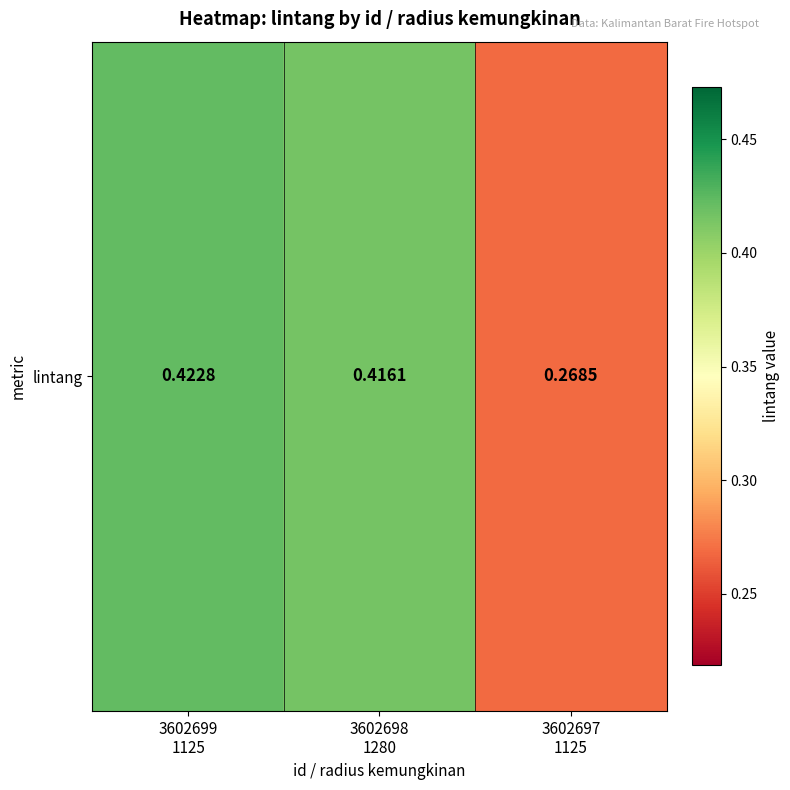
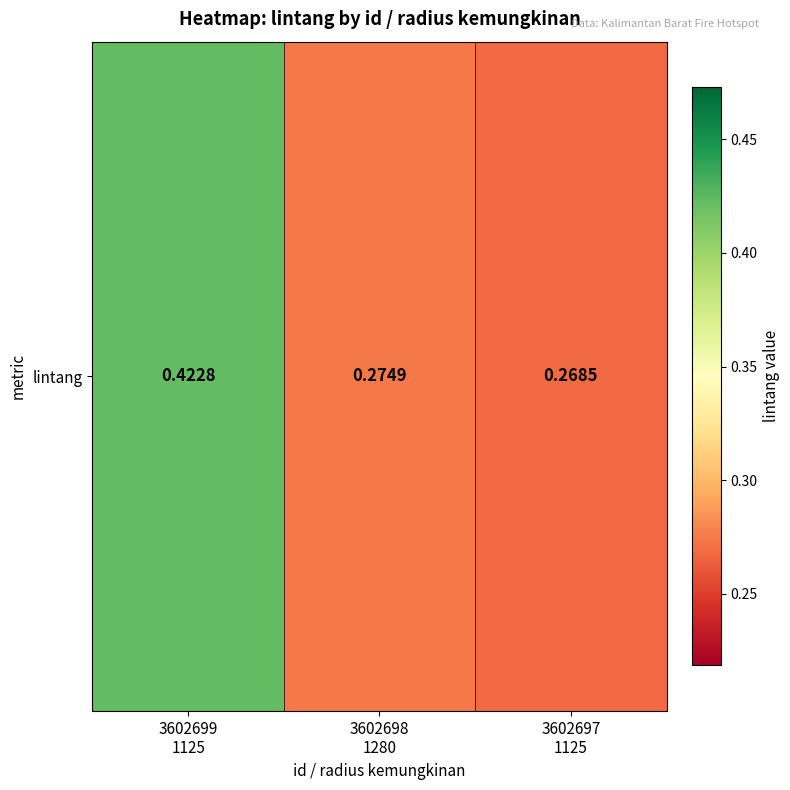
lintang, 3602698 1280: 0.4161 -> 0.2749
